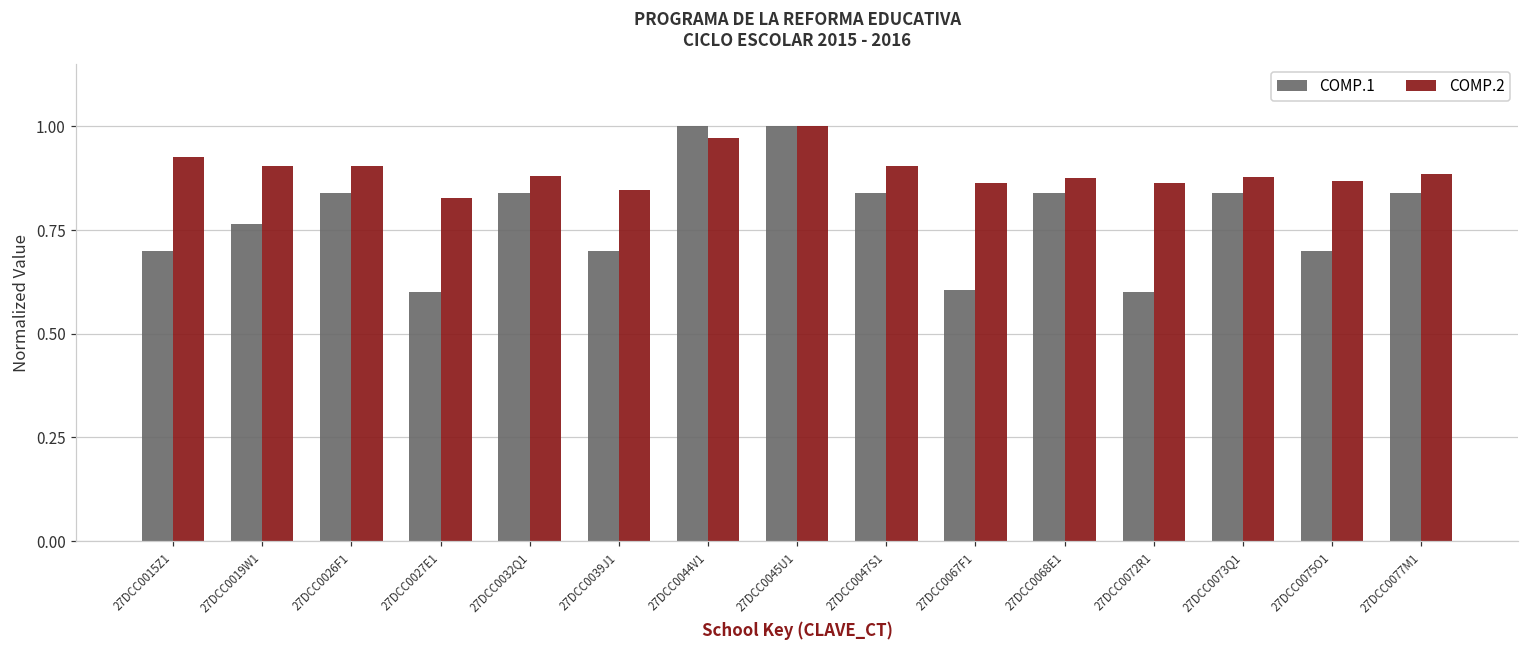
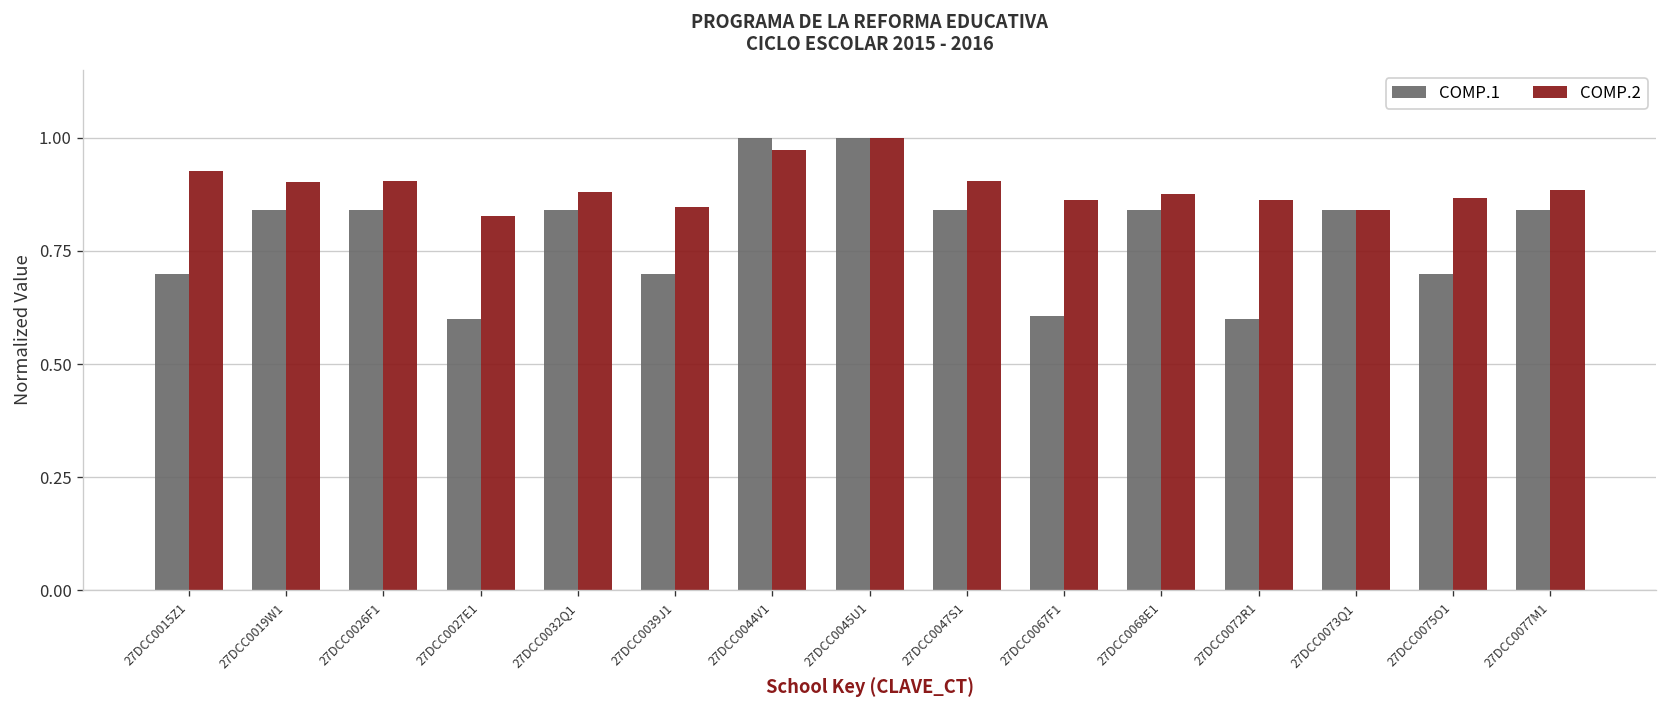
COMP.1, 27DCC0019W1: 0.76 -> 0.84
COMP.2, 27DCC0073Q1: 0.88 -> 0.84
